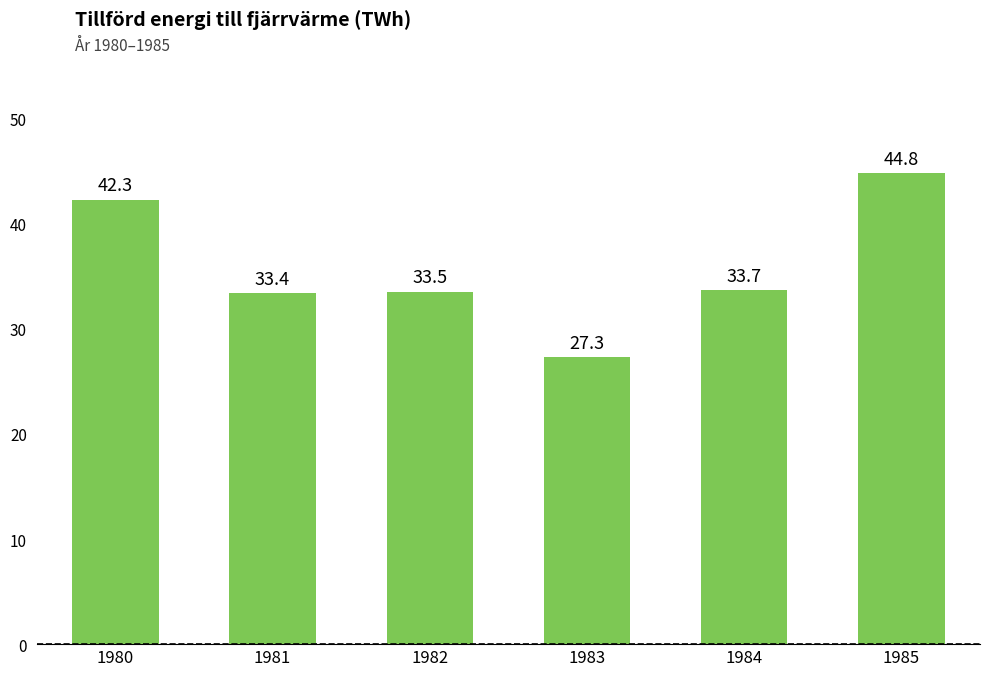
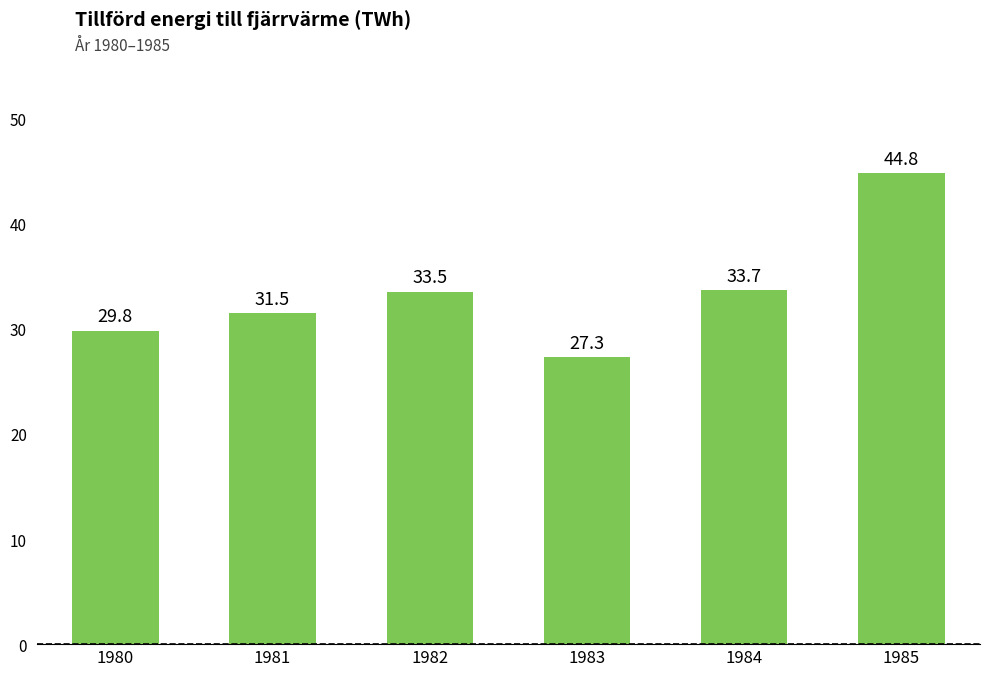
1980: 42.3 -> 29.8
1981: 33.4 -> 31.5
